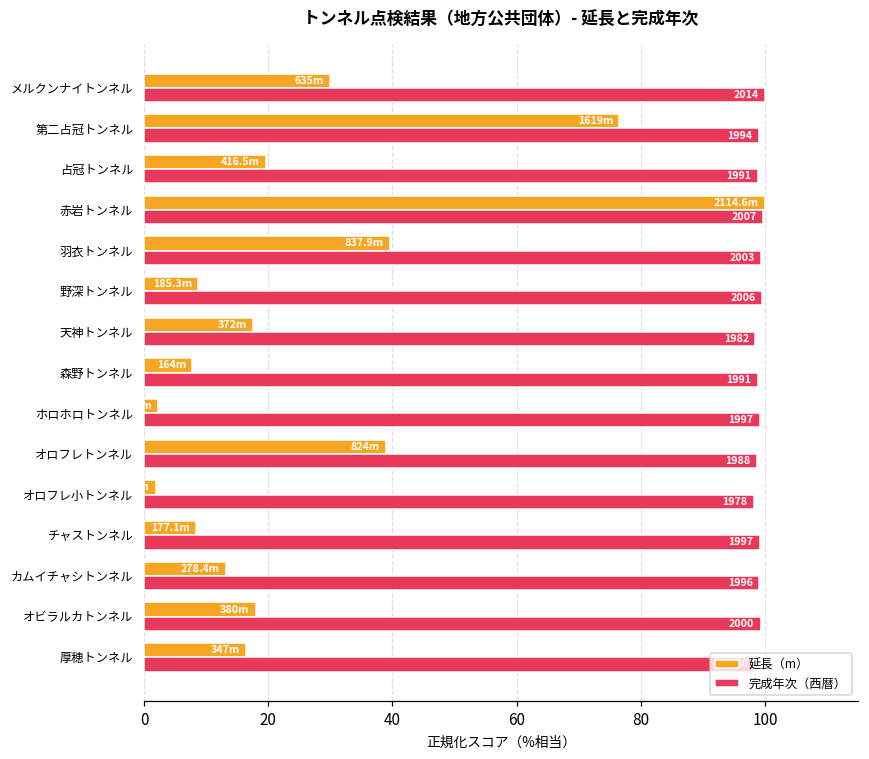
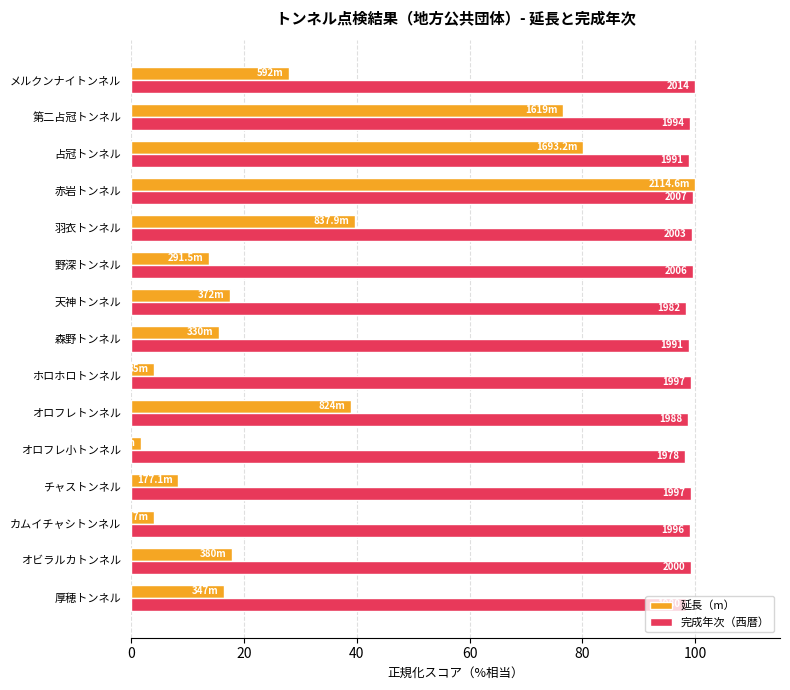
延長（m）, メルクンナイトンネル: 635m -> 592m
延長（m）, 占冠トンネル: 416.5m -> 1693.2m
延長（m）, 野深トンネル: 185.3m -> 291.5m
延長（m）, 森野トンネル: 164m -> 330m
延長（m）, ホロホロトンネル: 2 -> 4
延長（m）, カムイチャシトンネル: 278.4m -> 86.7m
